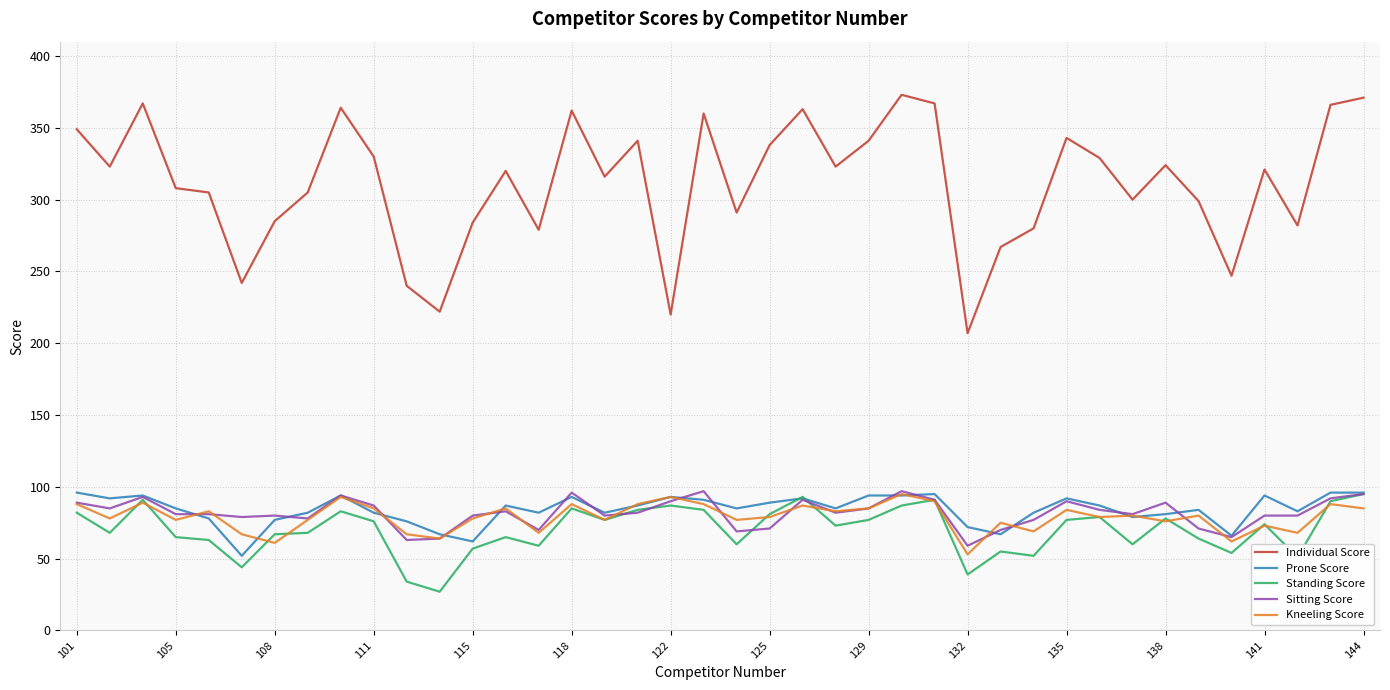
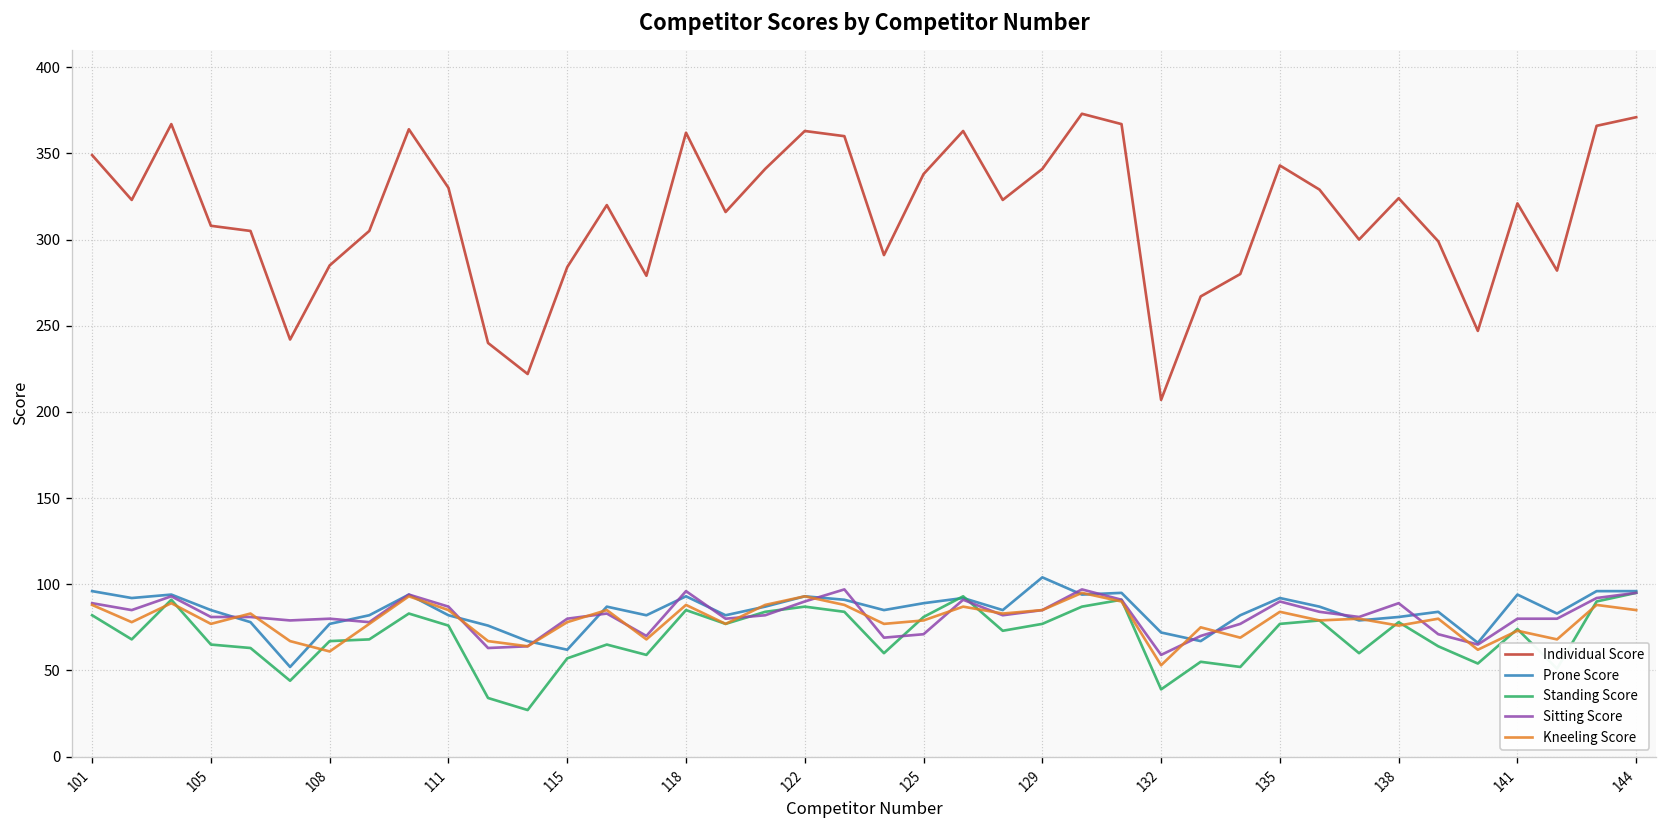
Individual Score, 122: 220 -> 363
Prone Score, 129: 94 -> 104
